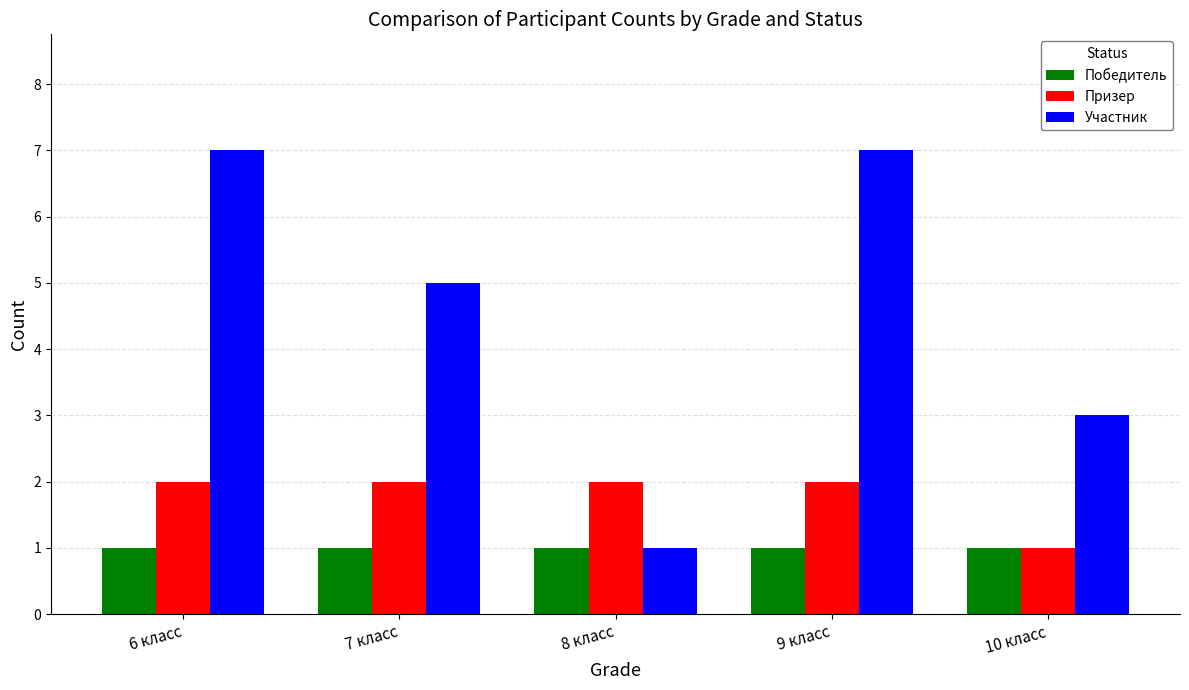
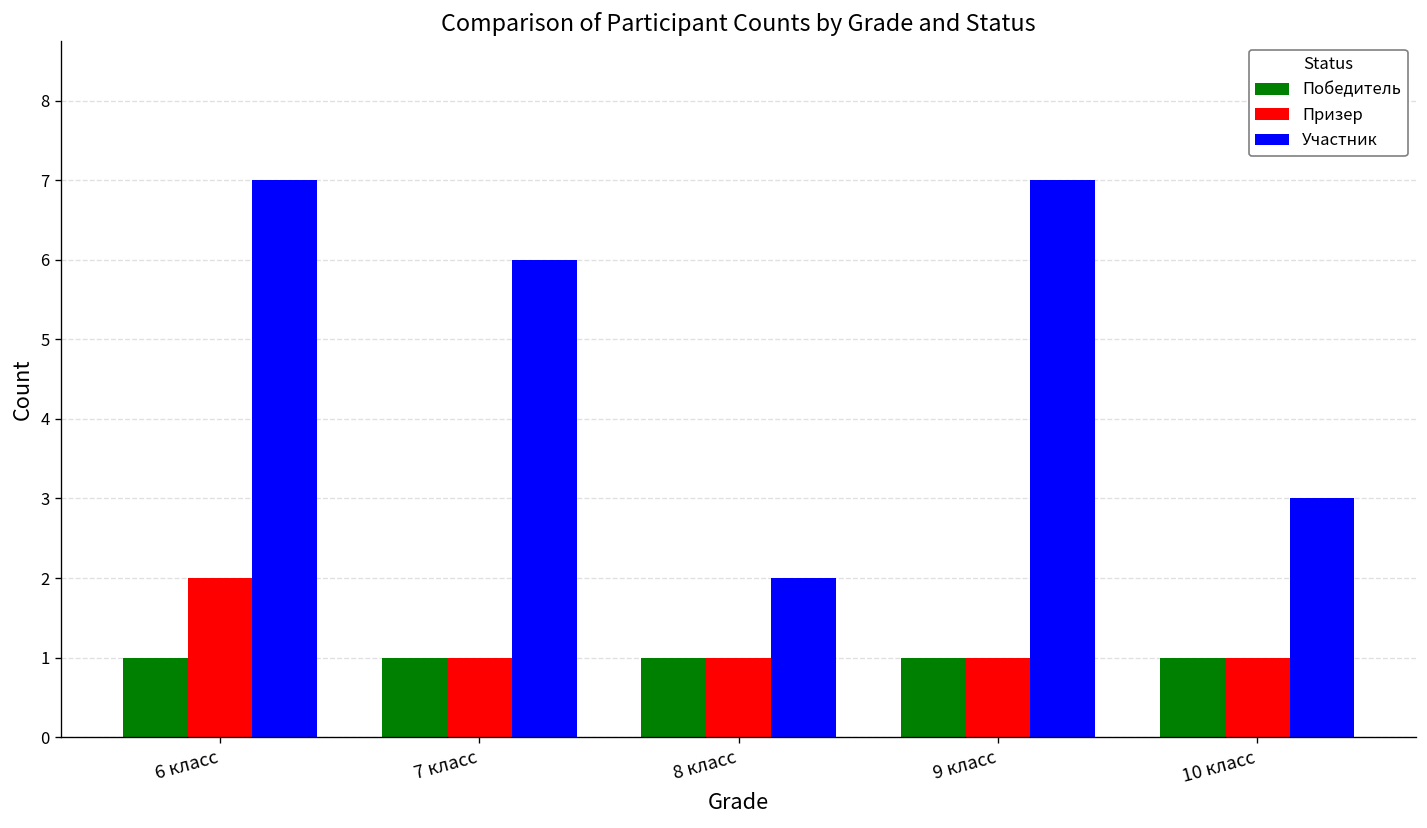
Призер, 7 класс: 2 -> 1
Участник, 7 класс: 5 -> 6
Призер, 8 класс: 2 -> 1
Участник, 8 класс: 1 -> 2
Призер, 9 класс: 2 -> 1
